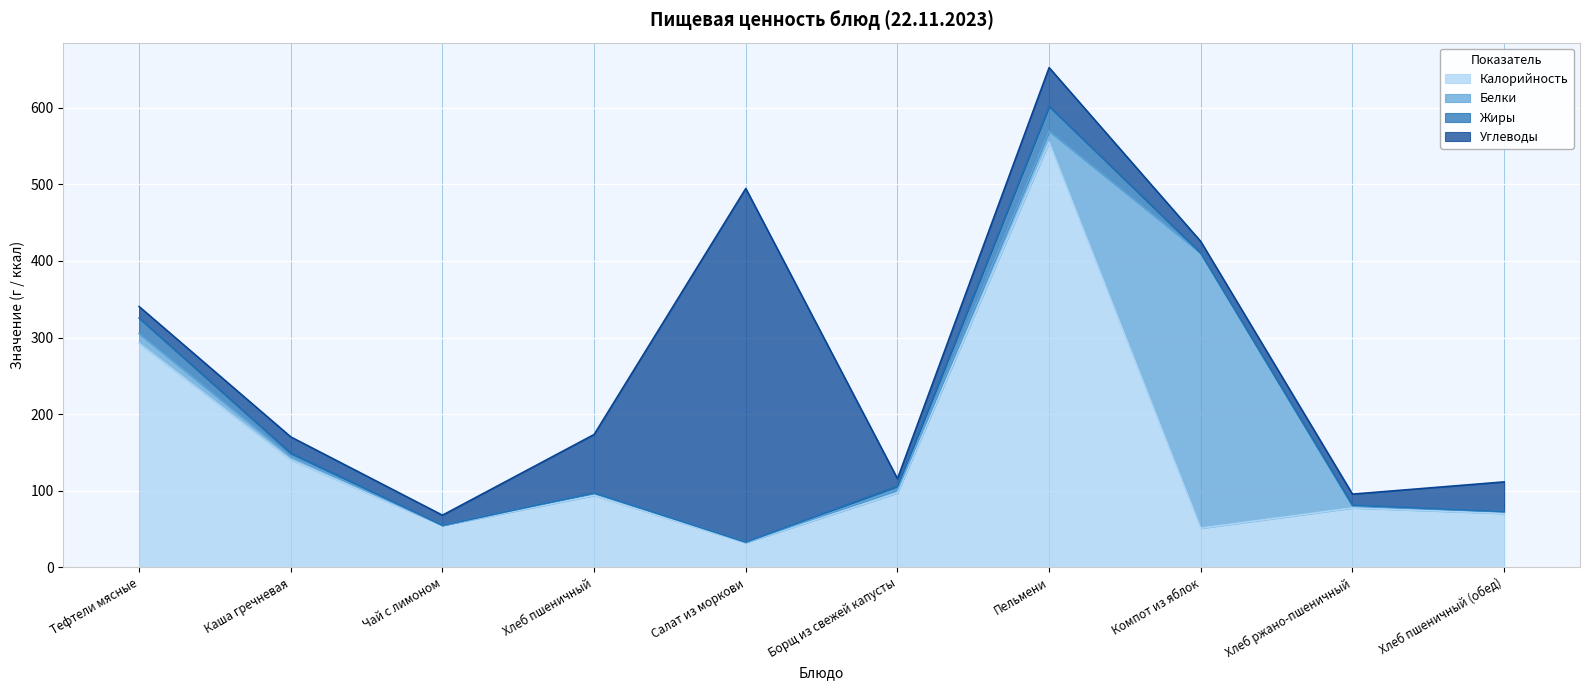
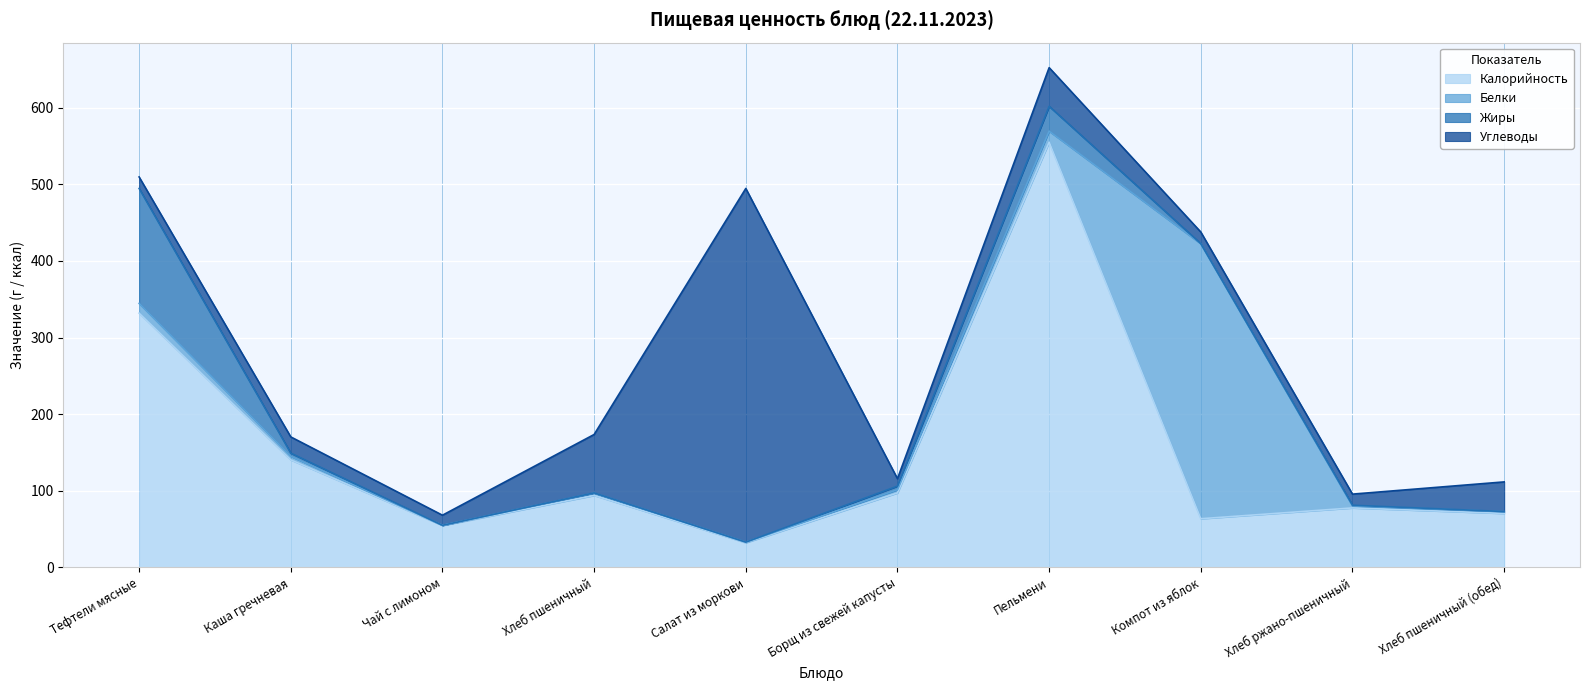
Калорийность, Тефтели мясные: 290 -> 330
Жиры, Тефтели мясные: 20 -> 150
Калорийность, Компот из яблок: 50 -> 60
